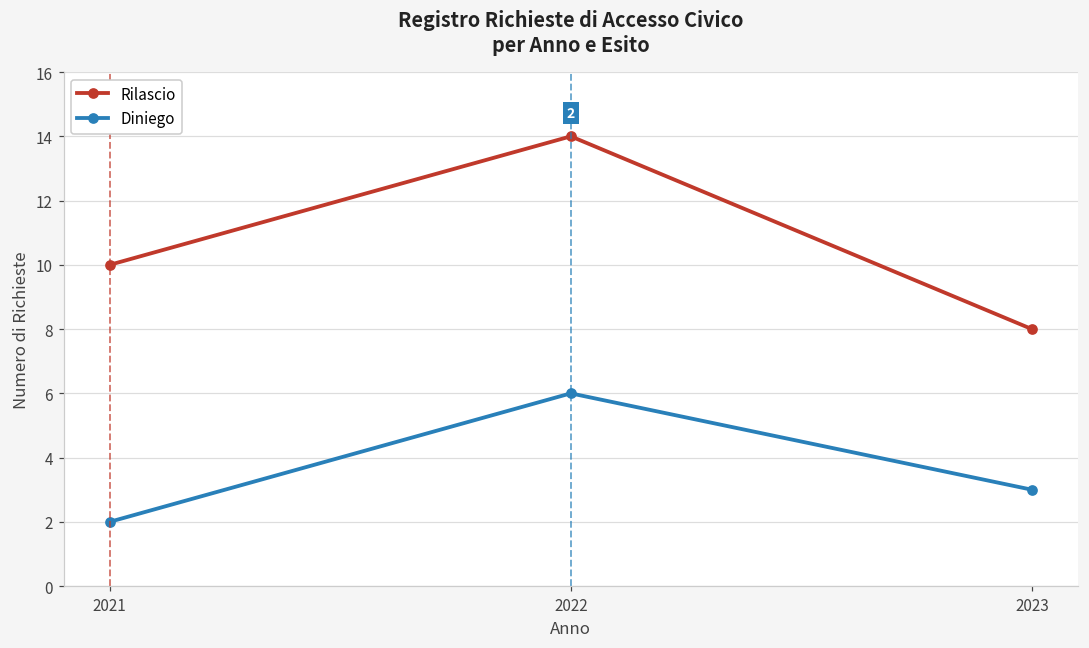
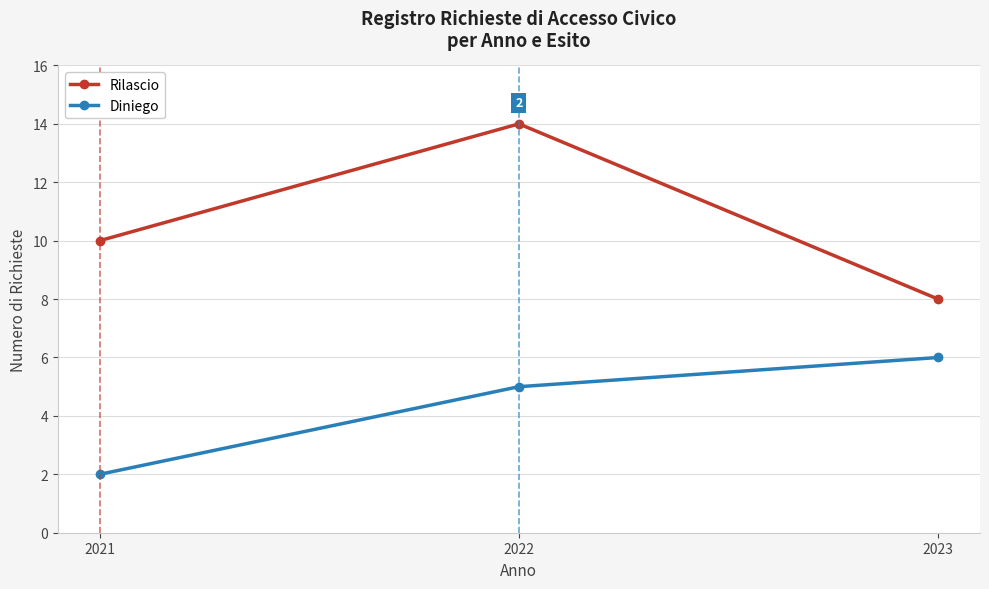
Diniego, 2022: 6 -> 5
Diniego, 2023: 3 -> 6
